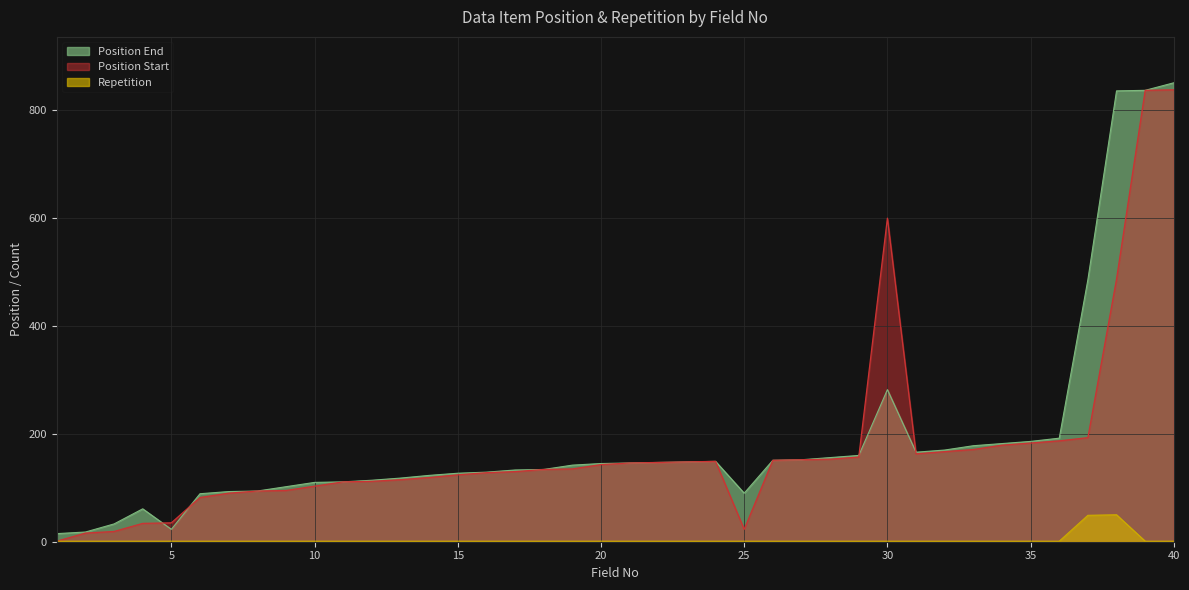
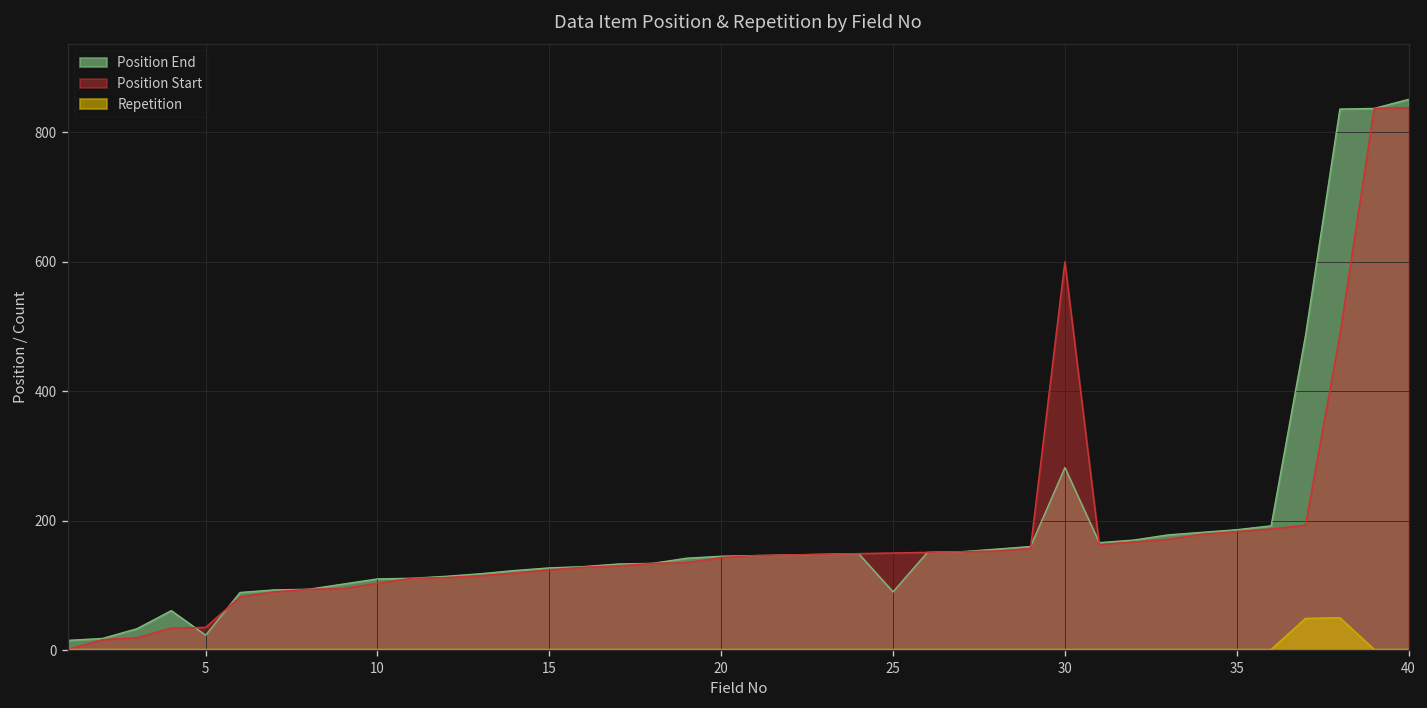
Position Start, 25: 20 -> 150
